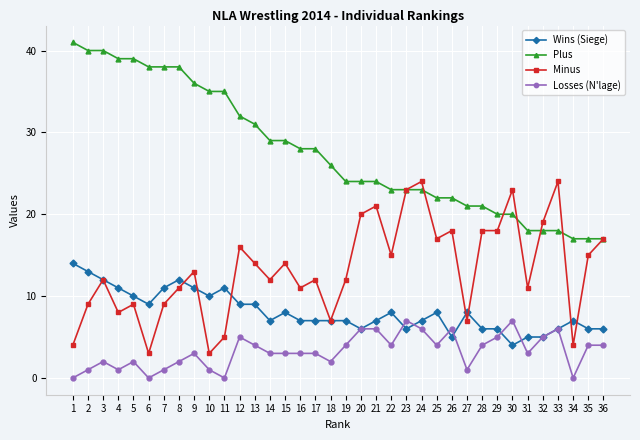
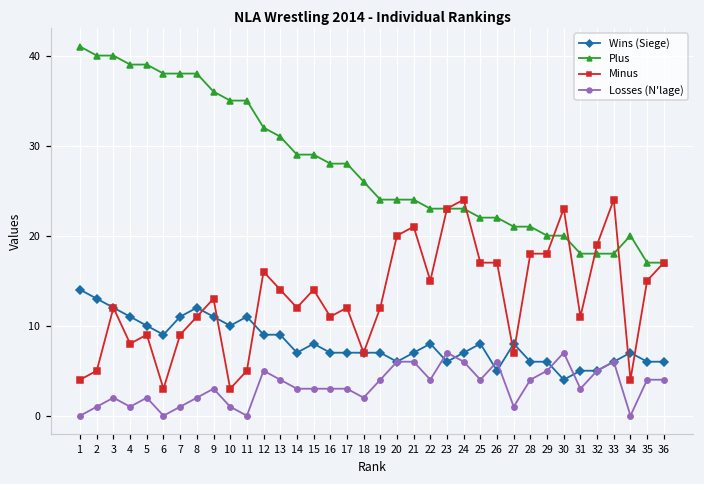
Minus, 2: 9 -> 5
Minus, 26: 18 -> 17
Plus, 34: 17 -> 20
